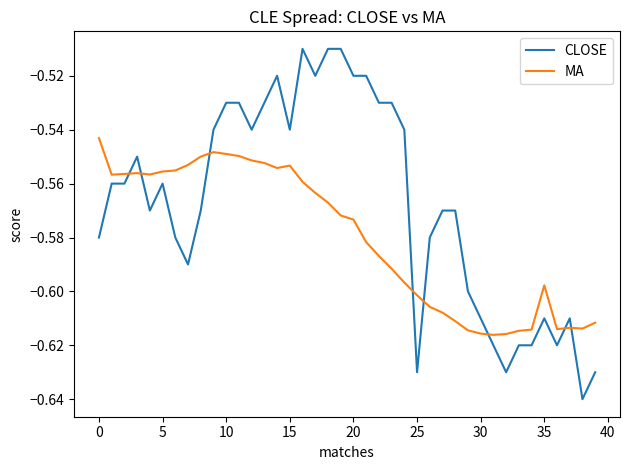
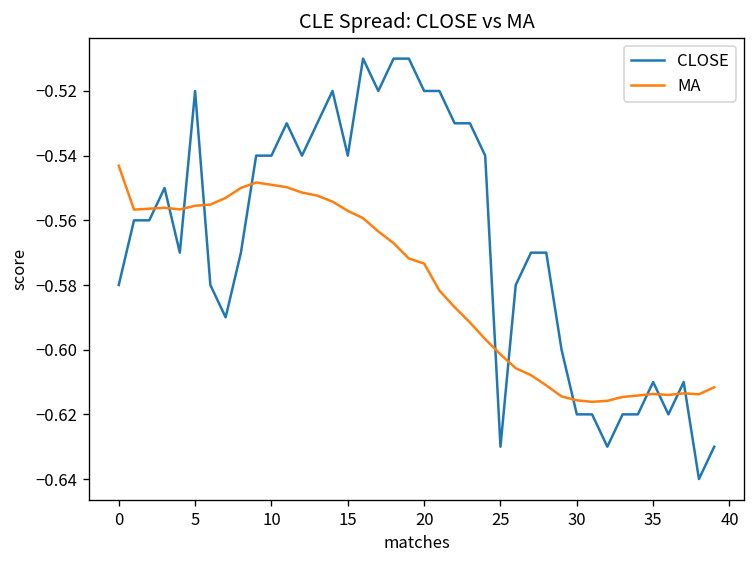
CLOSE, 5: -0.56 -> -0.52
CLOSE, 10: -0.53 -> -0.54
MA, 15: -0.553 -> -0.557
CLOSE, 30: -0.61 -> -0.62
MA, 35: -0.598 -> -0.614
